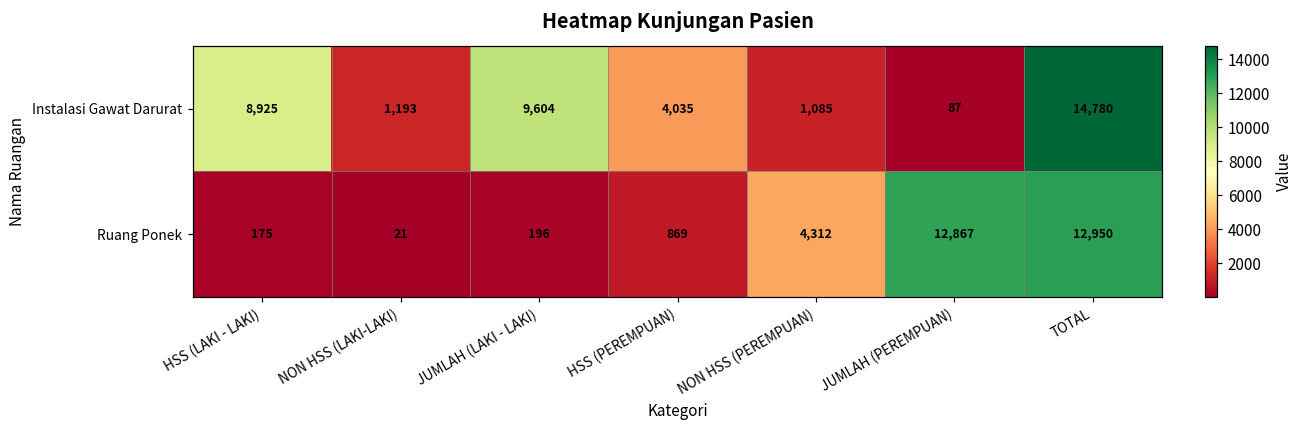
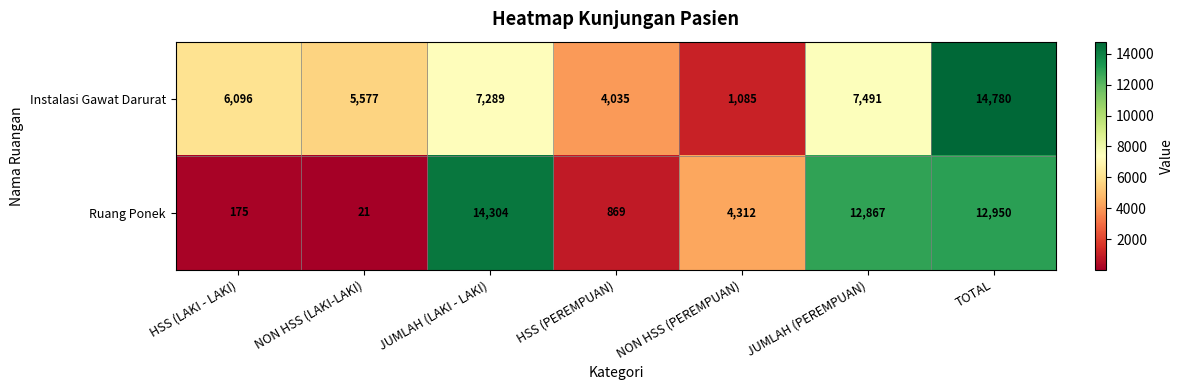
Instalasi Gawat Darurat, HSS (LAKI - LAKI): 8,925 -> 6,096
Instalasi Gawat Darurat, NON HSS (LAKI-LAKI): 1,193 -> 5,577
Instalasi Gawat Darurat, JUMLAH (LAKI - LAKI): 9,604 -> 7,289
Instalasi Gawat Darurat, JUMLAH (PEREMPUAN): 87 -> 7,491
Ruang Ponek, JUMLAH (LAKI - LAKI): 196 -> 14,304
